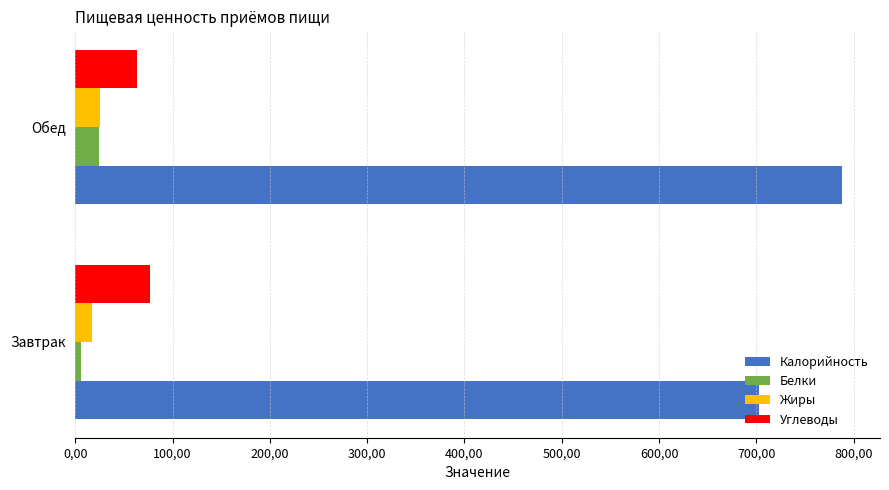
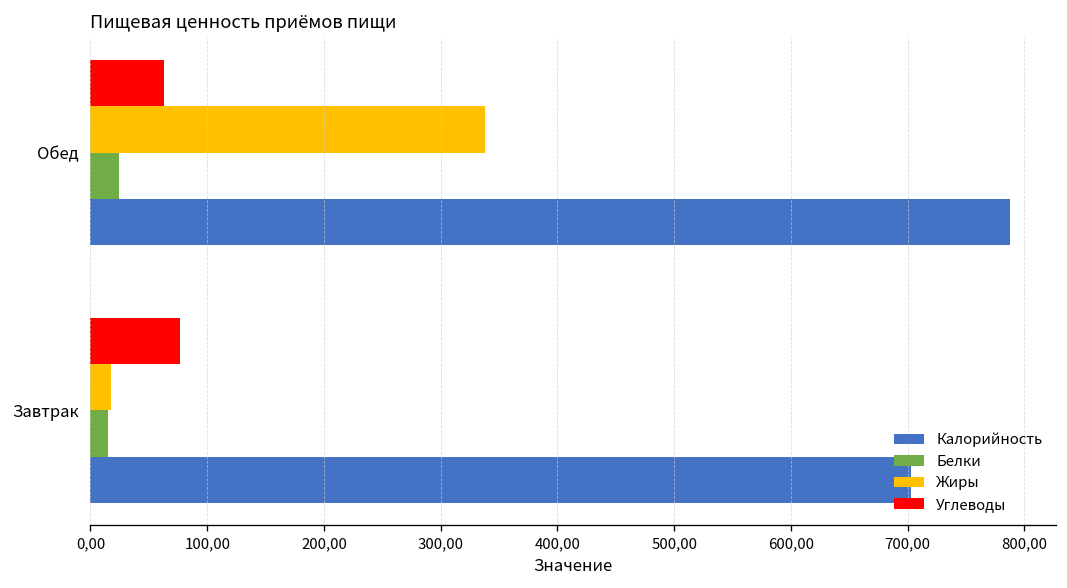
Жиры, Обед: 3000 -> 34000
Белки, Завтрак: 600 -> 1500
